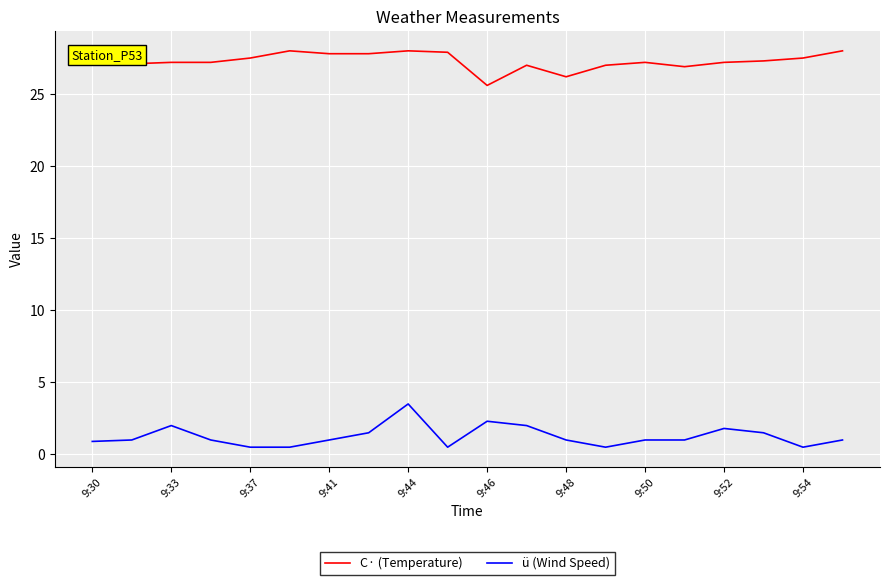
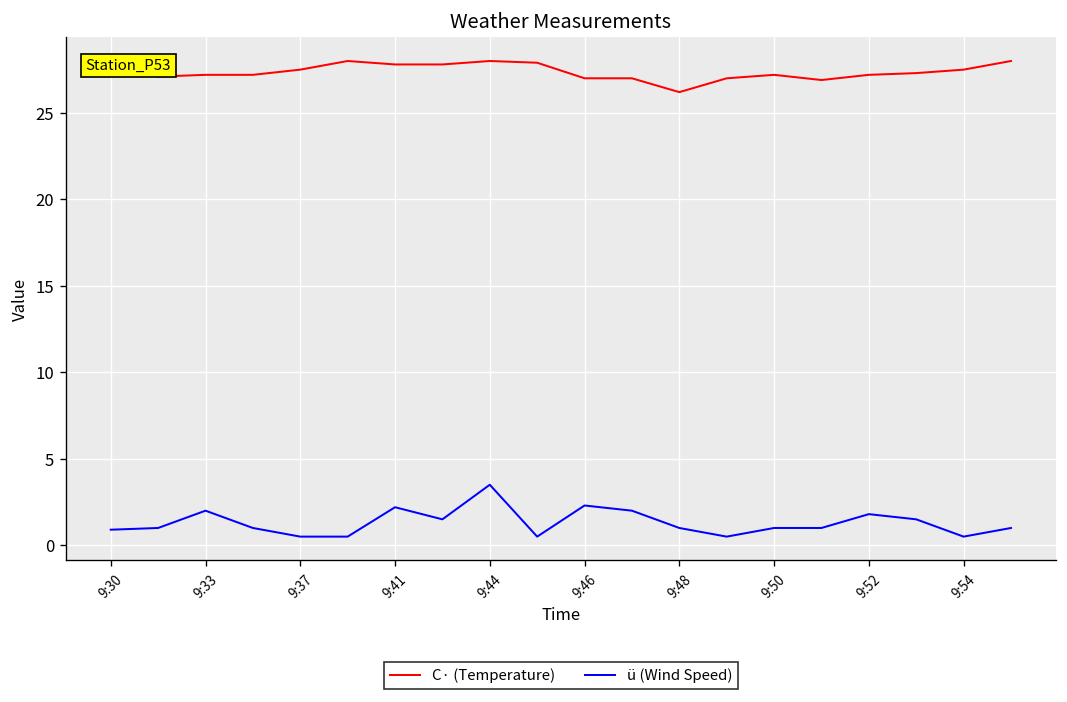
ü (Wind Speed), 9:41: 1.0 -> 2.2
C· (Temperature), 9:46: 25.6 -> 27.0
